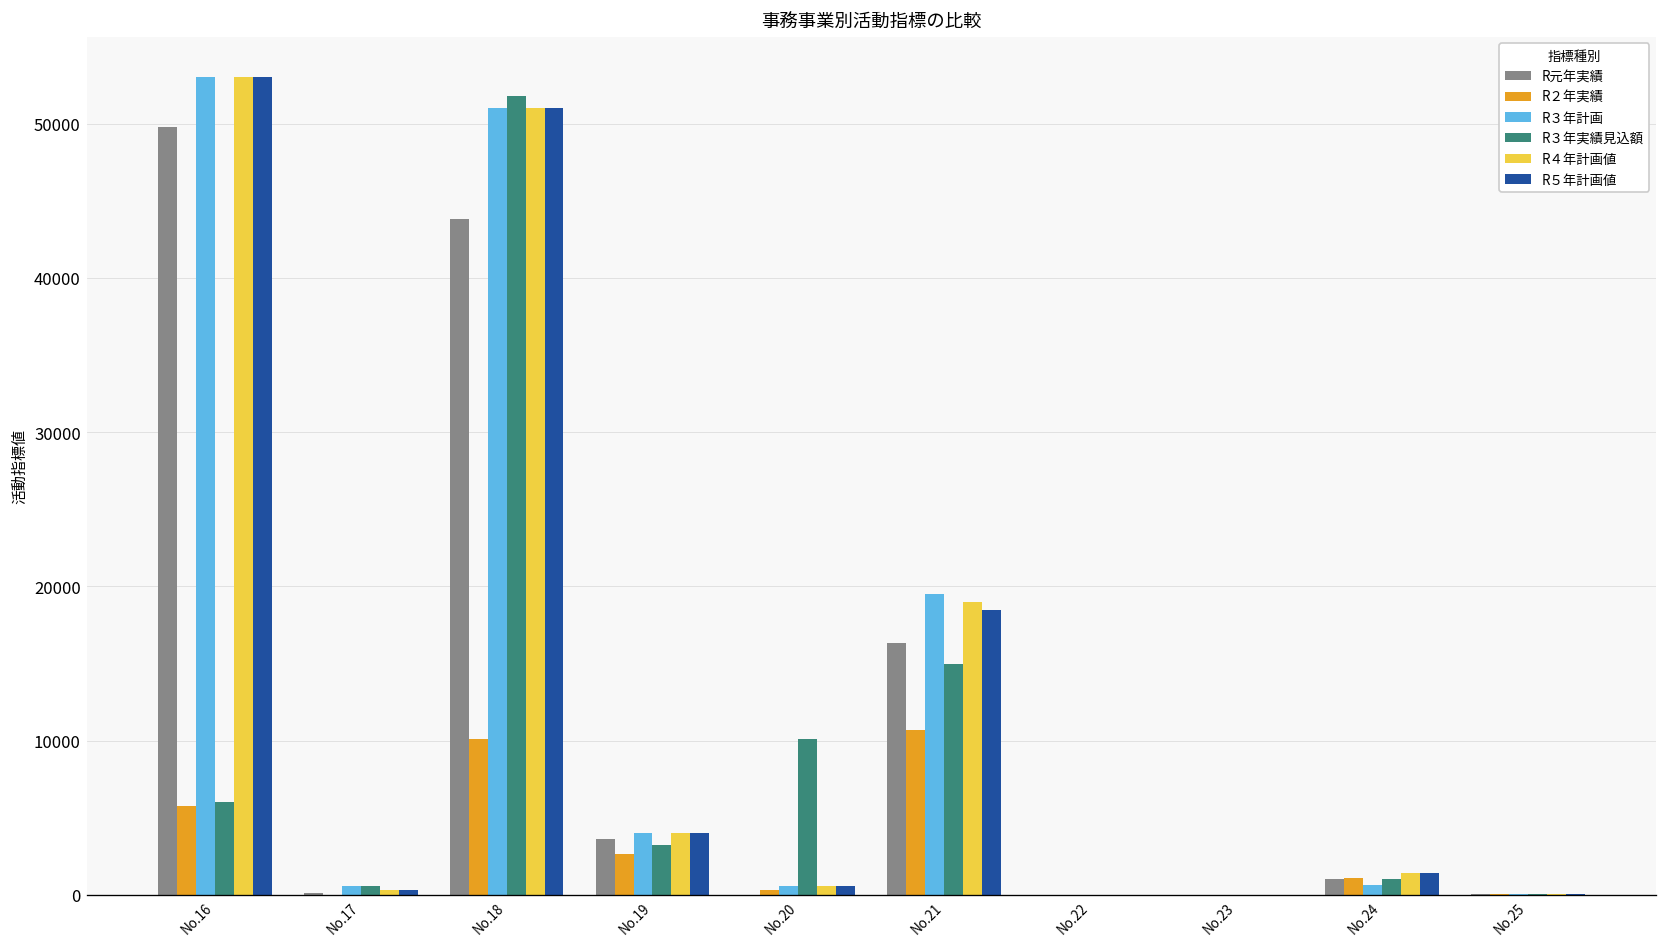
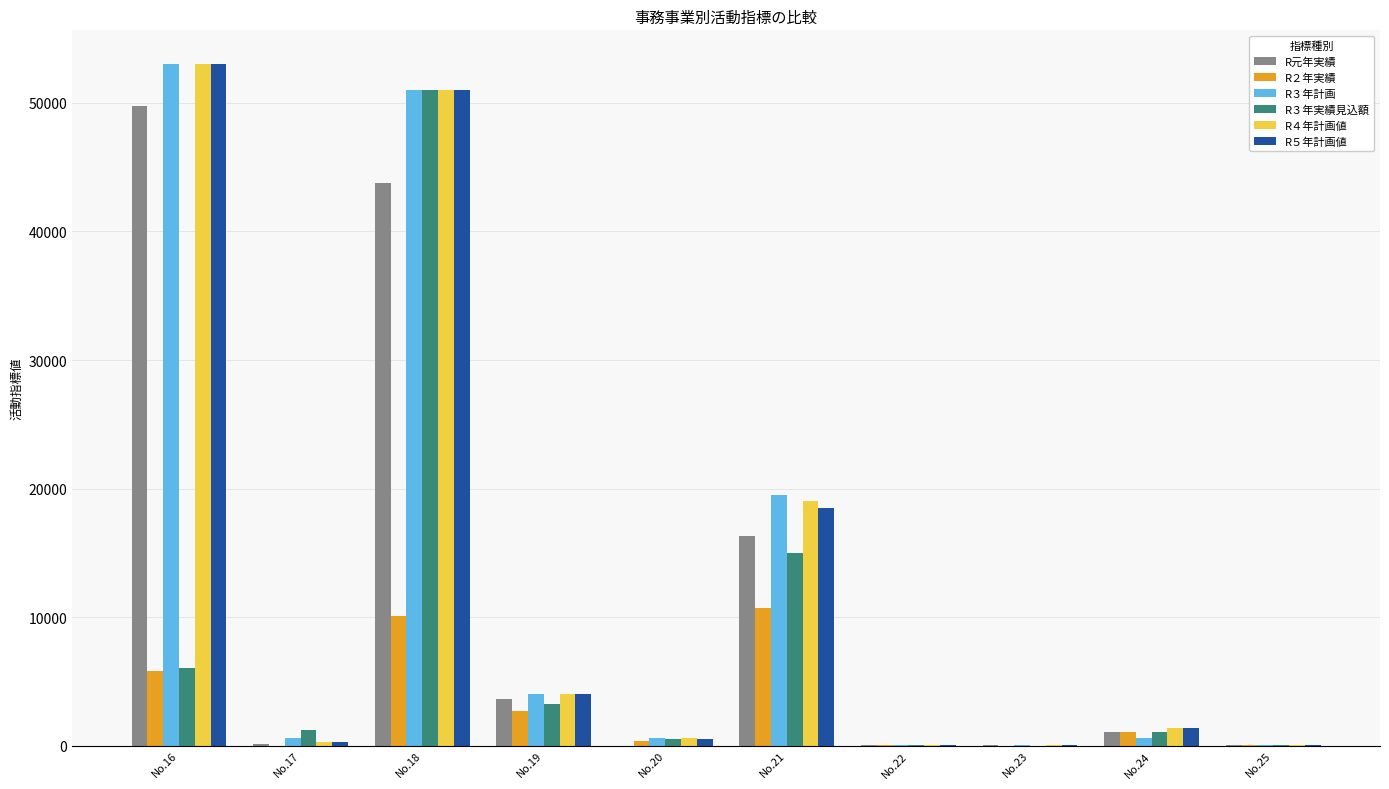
R３年実績見込額, No.17: 600 -> 1200
R３年実績見込額, No.18: 51800 -> 51000
R３年実績見込額, No.20: 10100 -> 500
